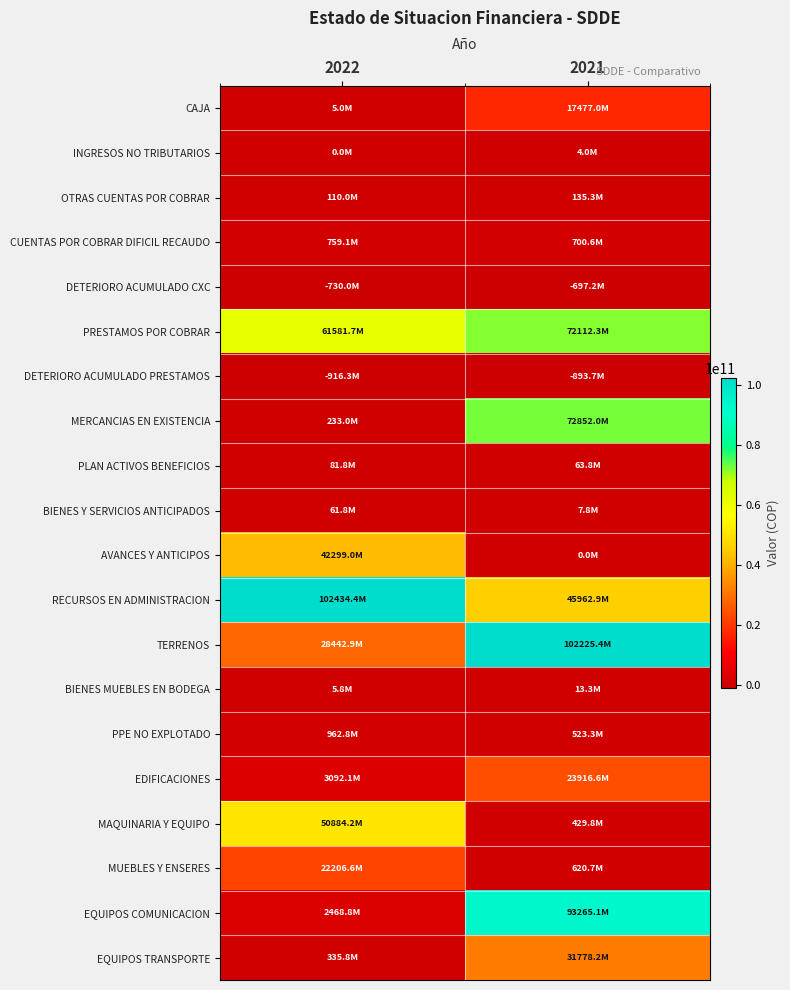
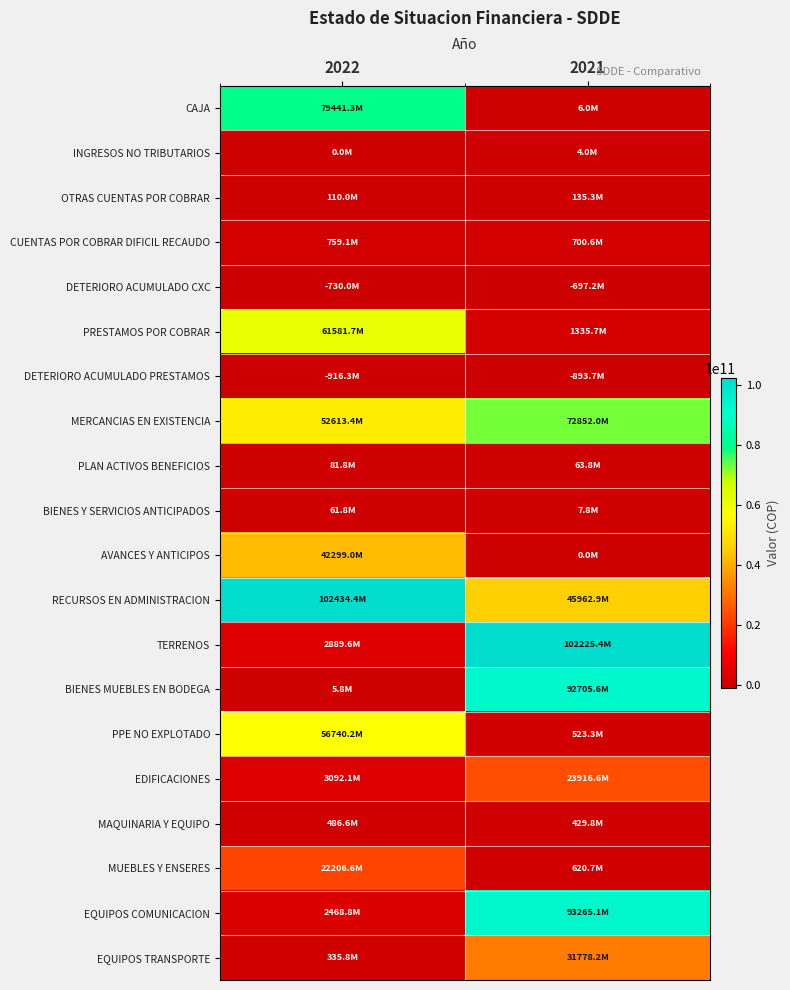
CAJA, 2022: 5.0M -> 79441.3M
CAJA, 2021: 17477.0M -> 6.0M
PRESTAMOS POR COBRAR, 2021: 72112.3M -> 1335.7M
MERCANCIAS EN EXISTENCIA, 2022: 233.0M -> 52613.4M
TERRENOS, 2022: 28442.9M -> 2889.6M
BIENES MUEBLES EN BODEGA, 2021: 13.3M -> 92705.6M
PPE NO EXPLOTADO, 2022: 962.8M -> 56740.2M
MAQUINARIA Y EQUIPO, 2022: 50884.2M -> 486.6M
